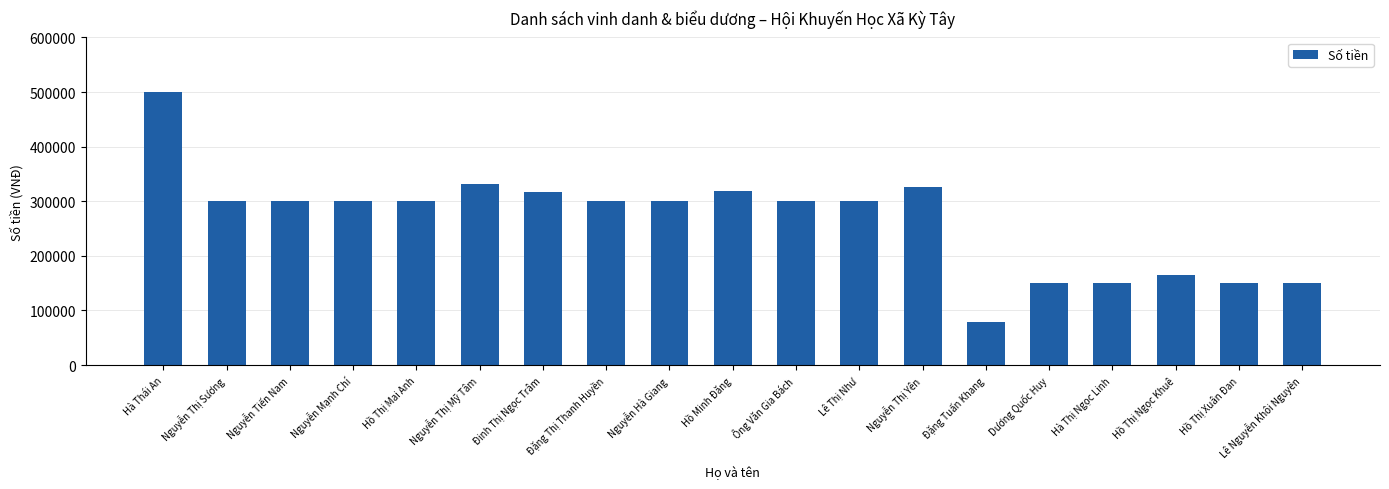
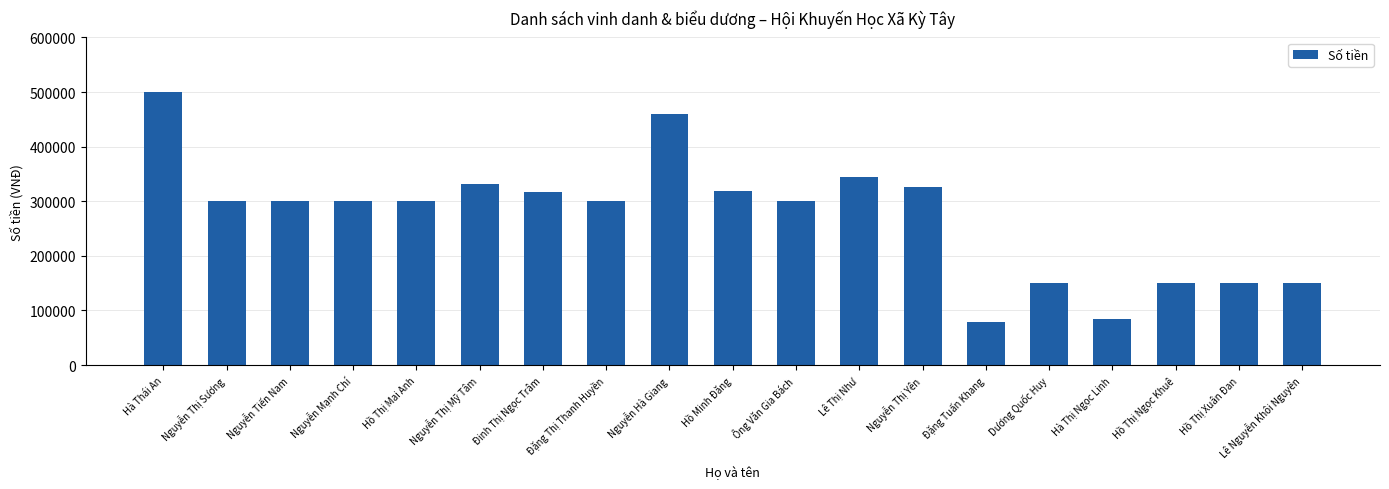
Nguyễn Hà Giang: 300000 -> 460000
Lê Thị Như: 300000 -> 340000
Hà Thị Ngọc Linh: 150000 -> 90000
Hồ Thị Ngọc Khuê: 170000 -> 150000
